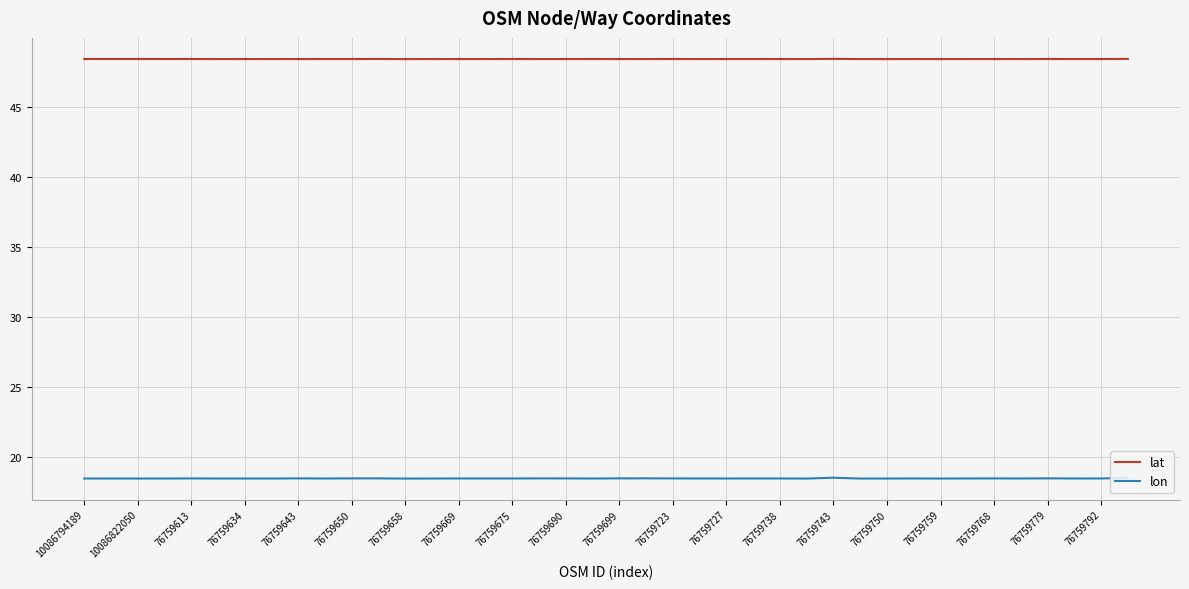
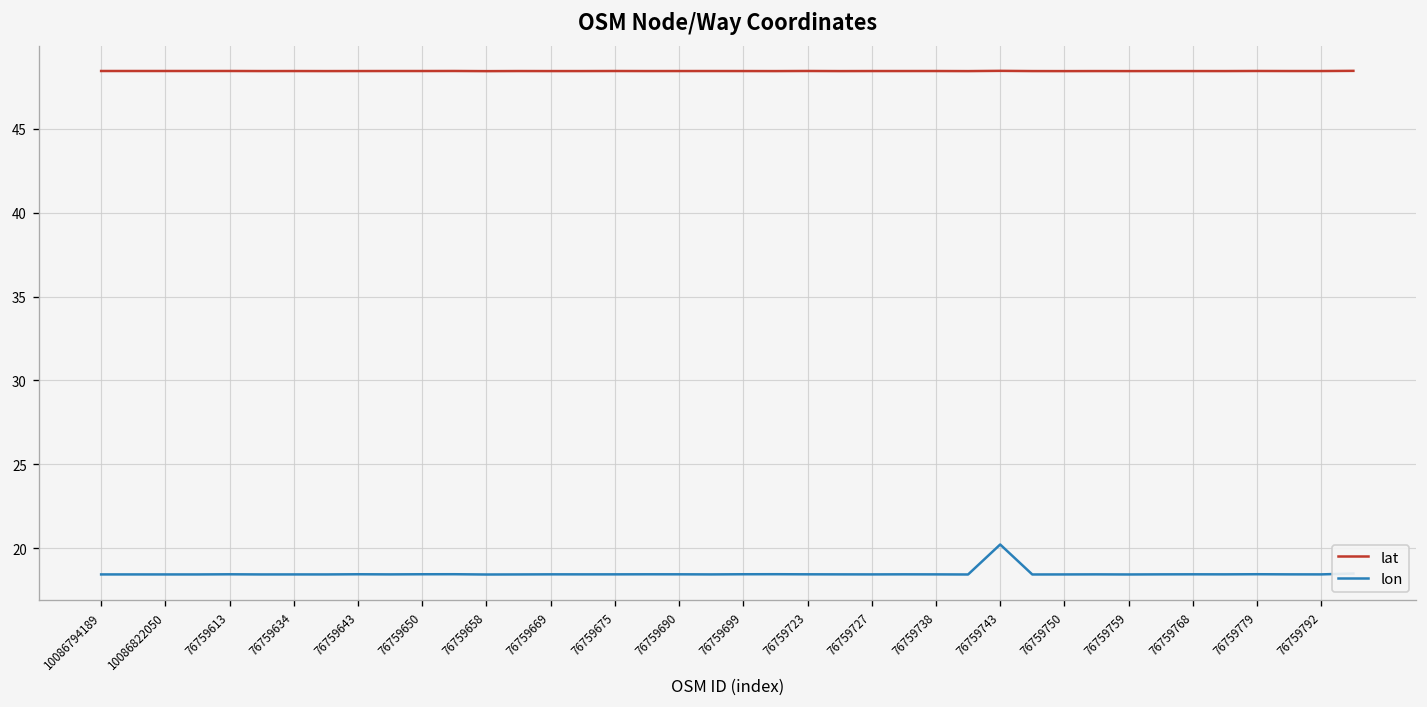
lon, 76759743: 18.5 -> 20.2
